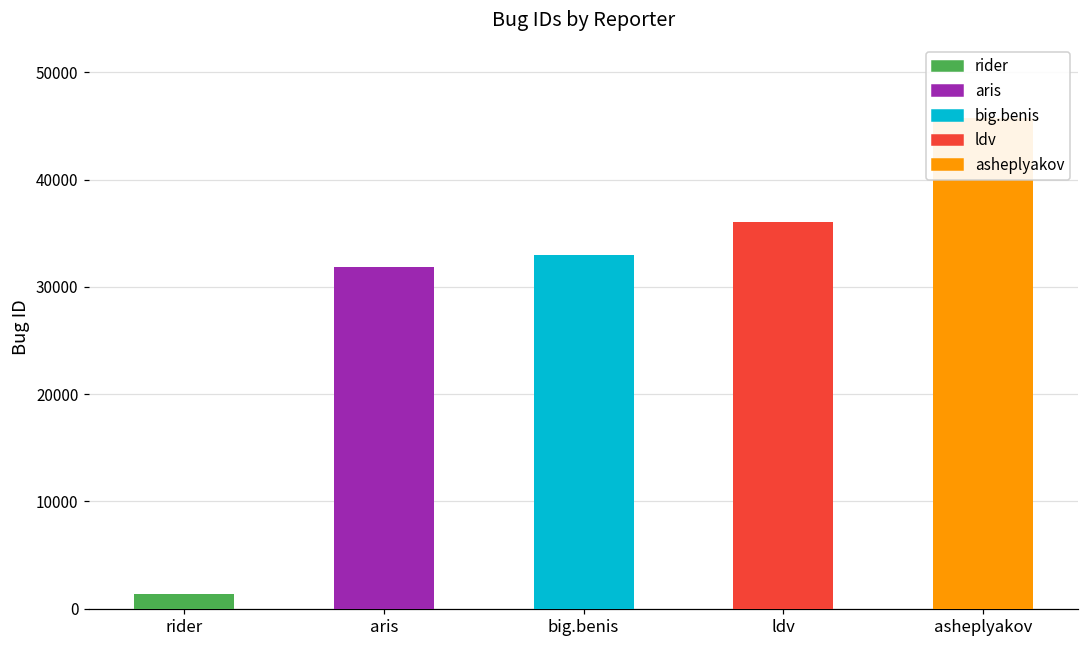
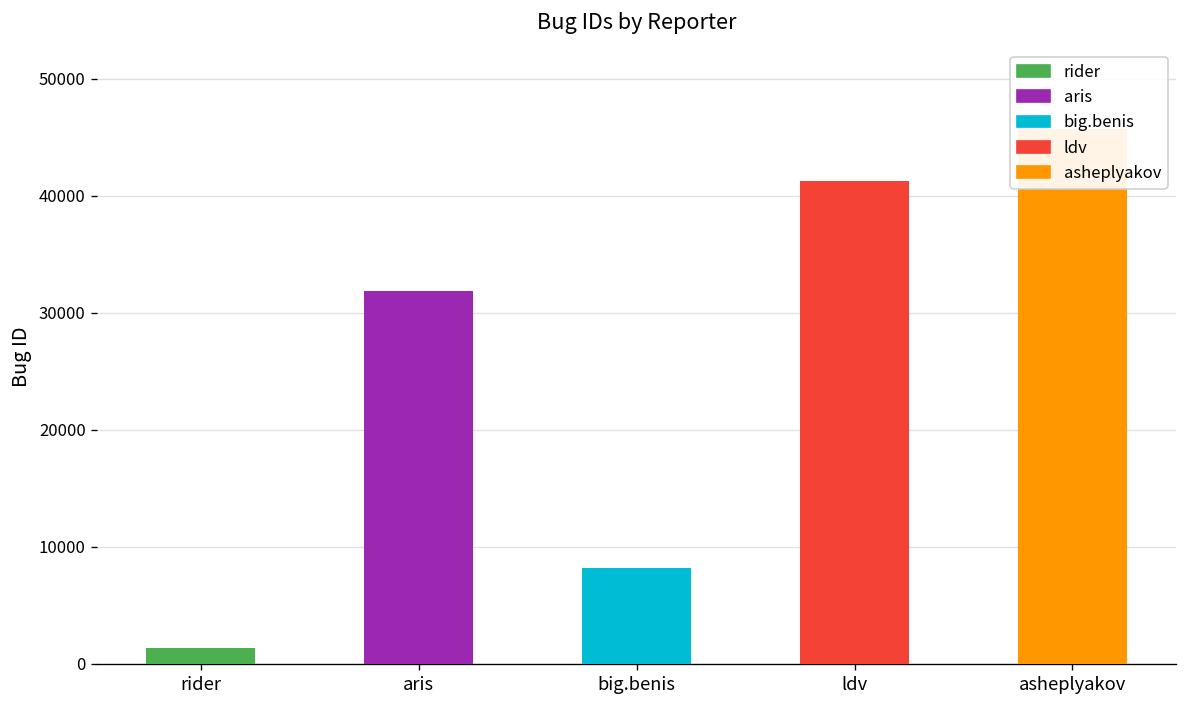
big.benis: 33000 -> 8000
ldv: 36000 -> 41000
